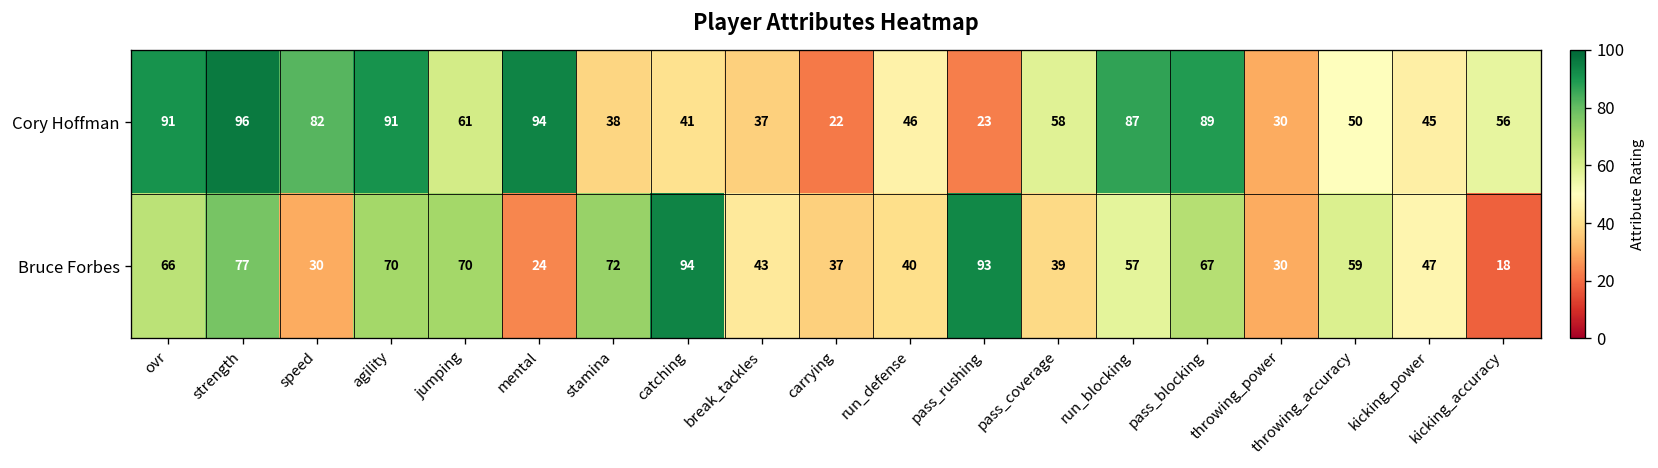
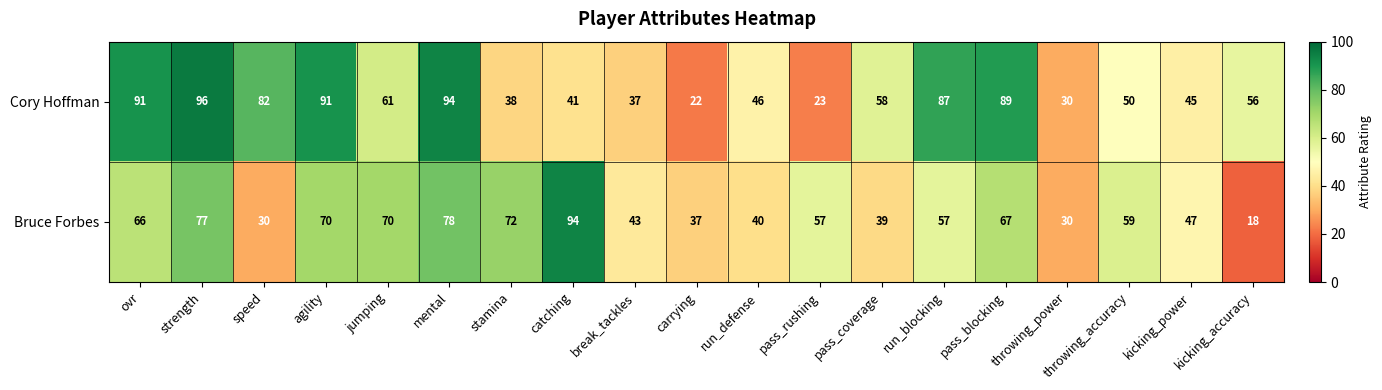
Bruce Forbes, mental: 24 -> 78
Bruce Forbes, pass_rushing: 93 -> 57
